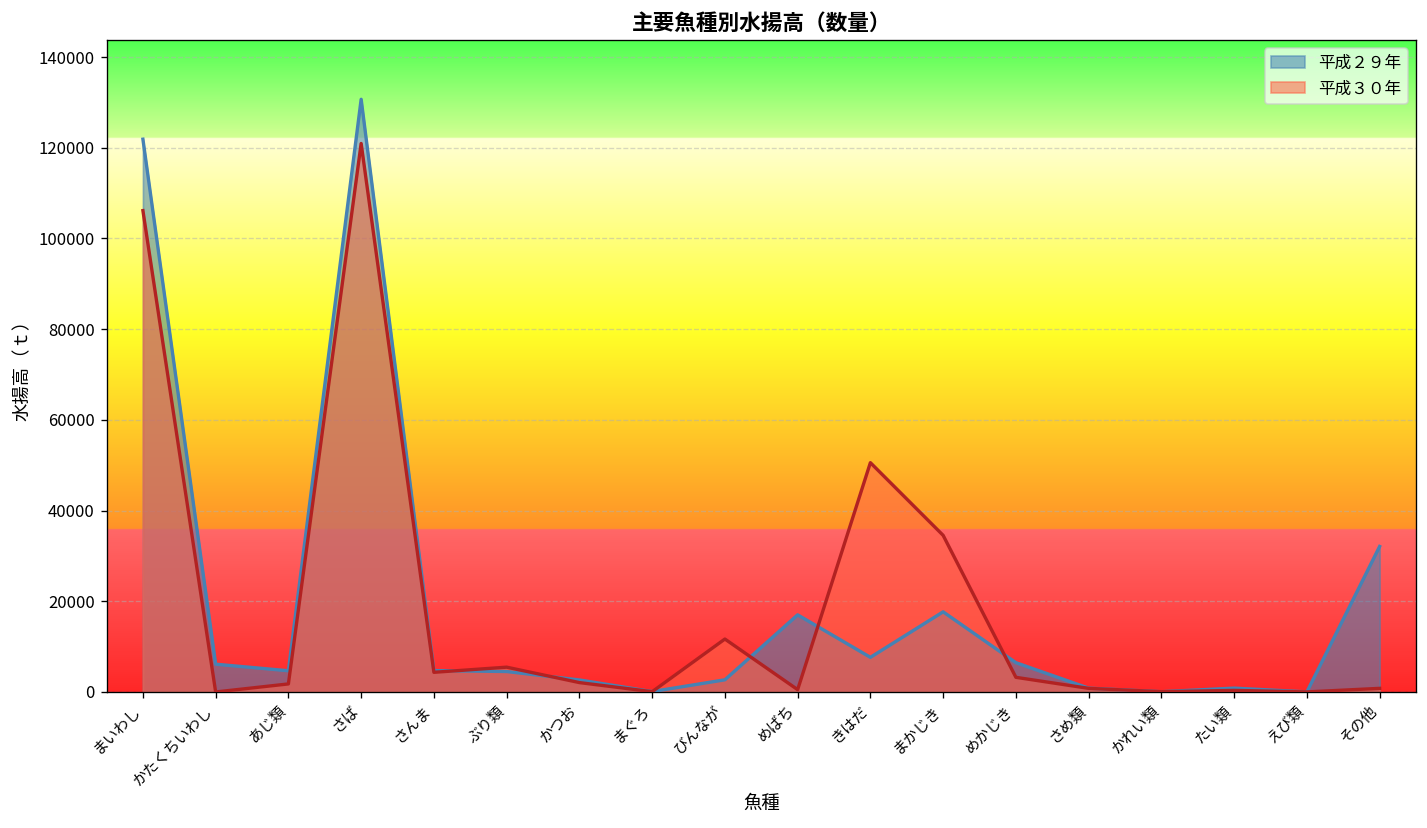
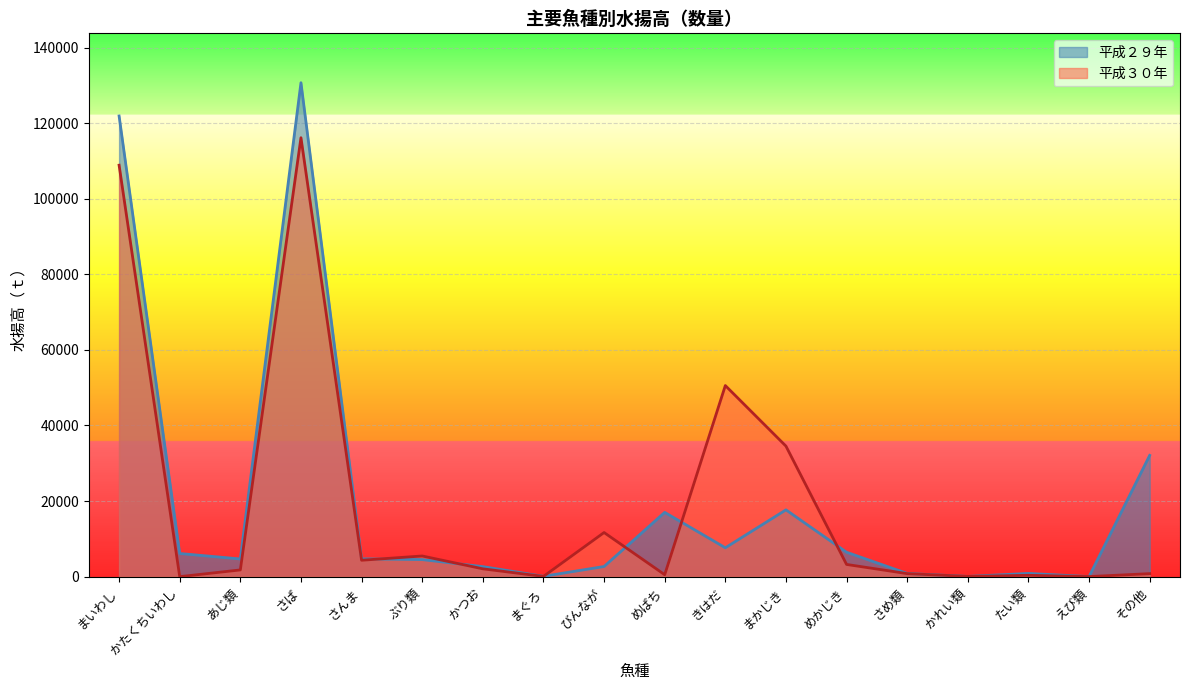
平成３０年, まいわし: 106000 -> 109000
平成３０年, さば: 121000 -> 116000
